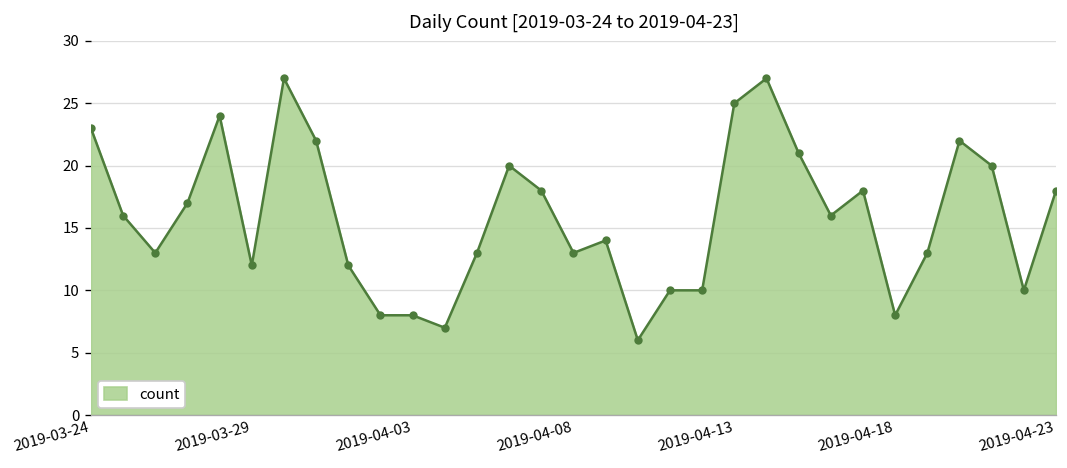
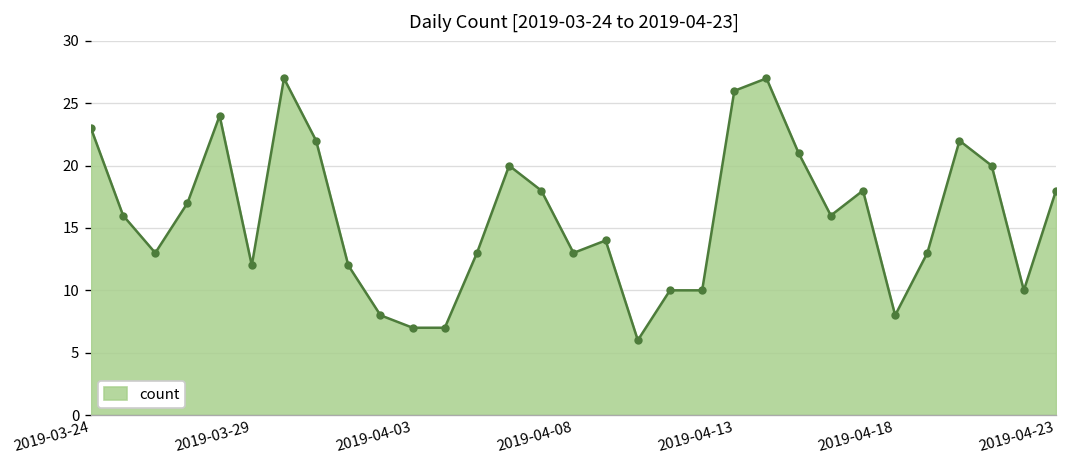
2019-04-03: 8 -> 7
2019-04-13: 25 -> 26
